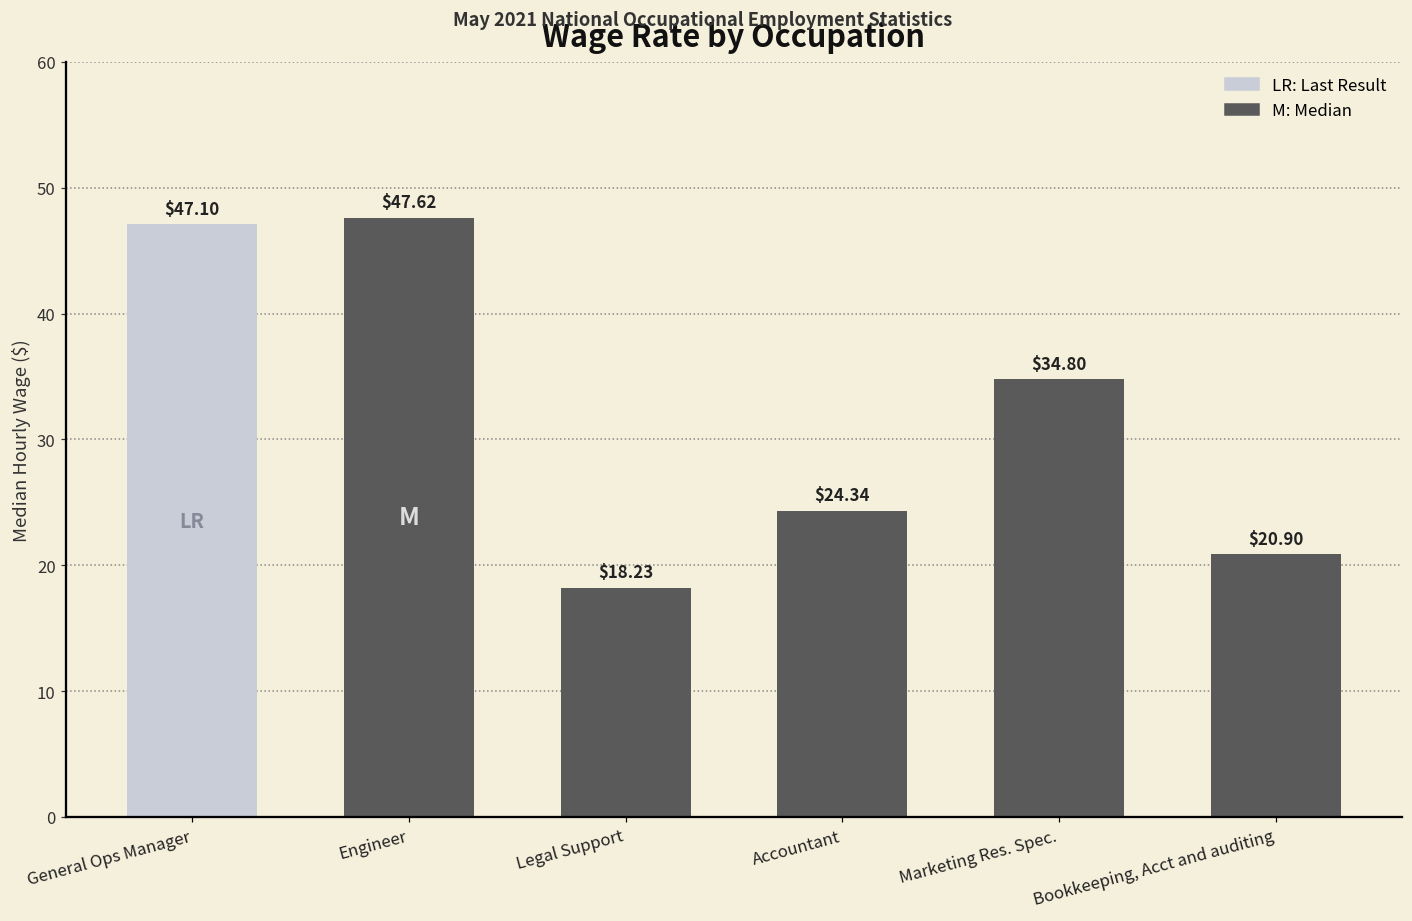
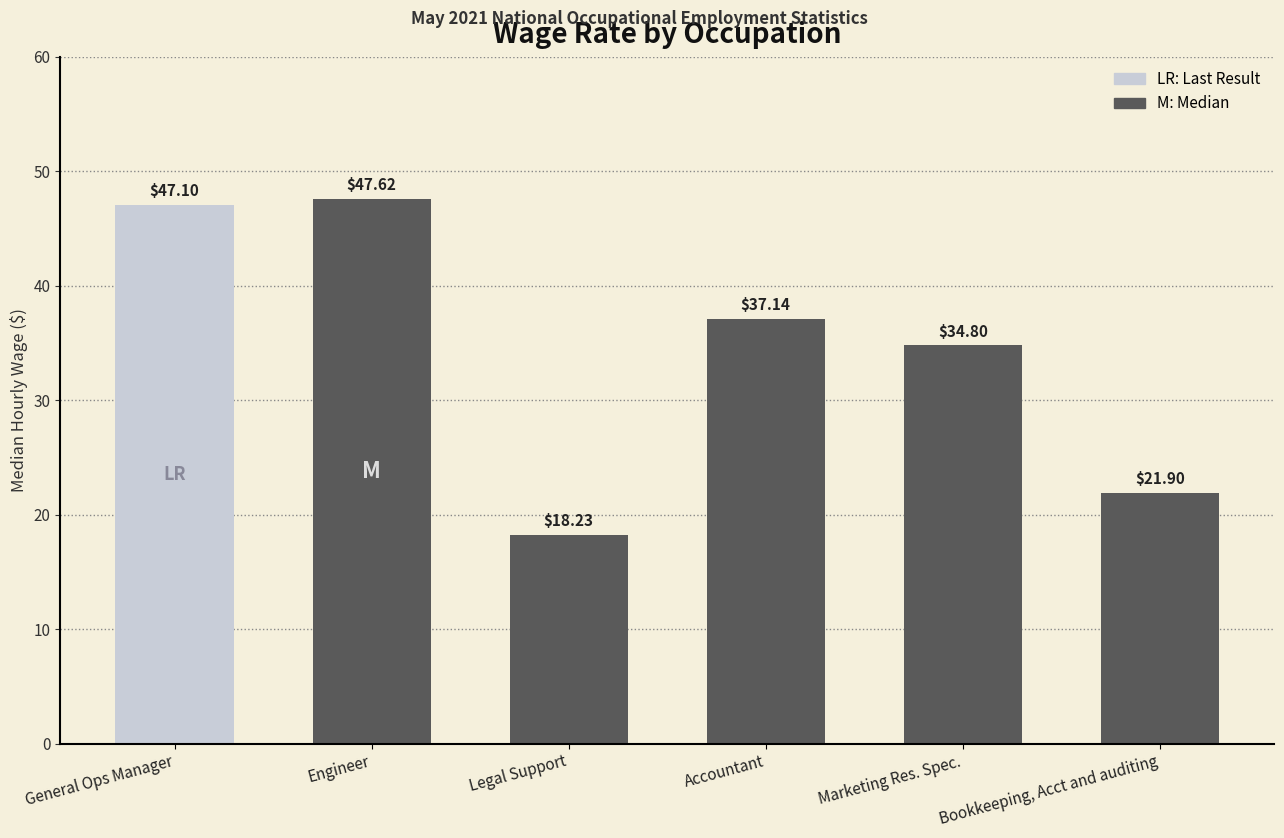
Accountant: $24.34 -> $37.14
Bookkeeping, Acct and auditing: $20.90 -> $21.90
